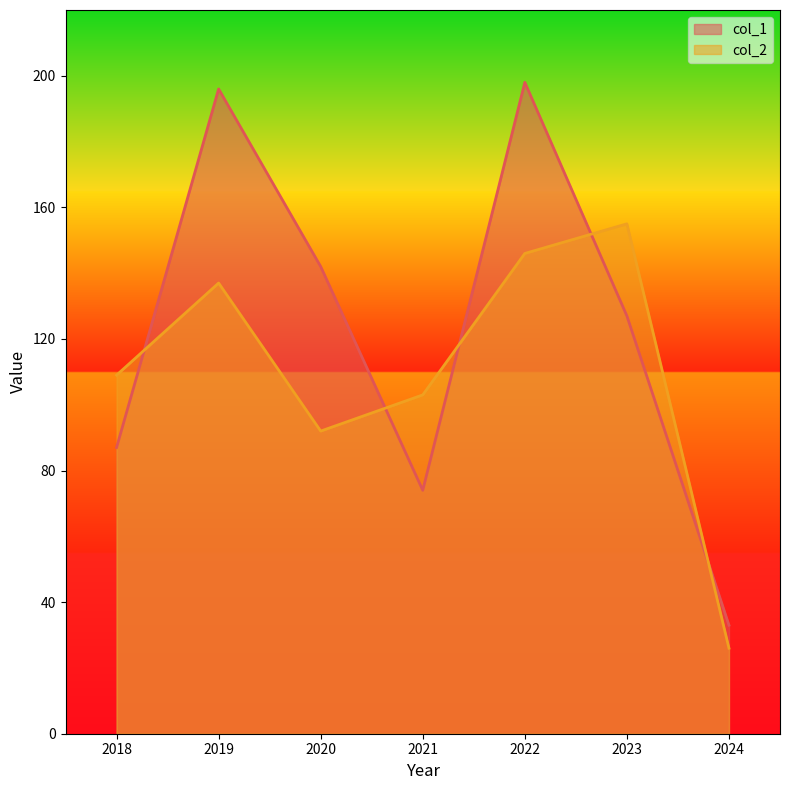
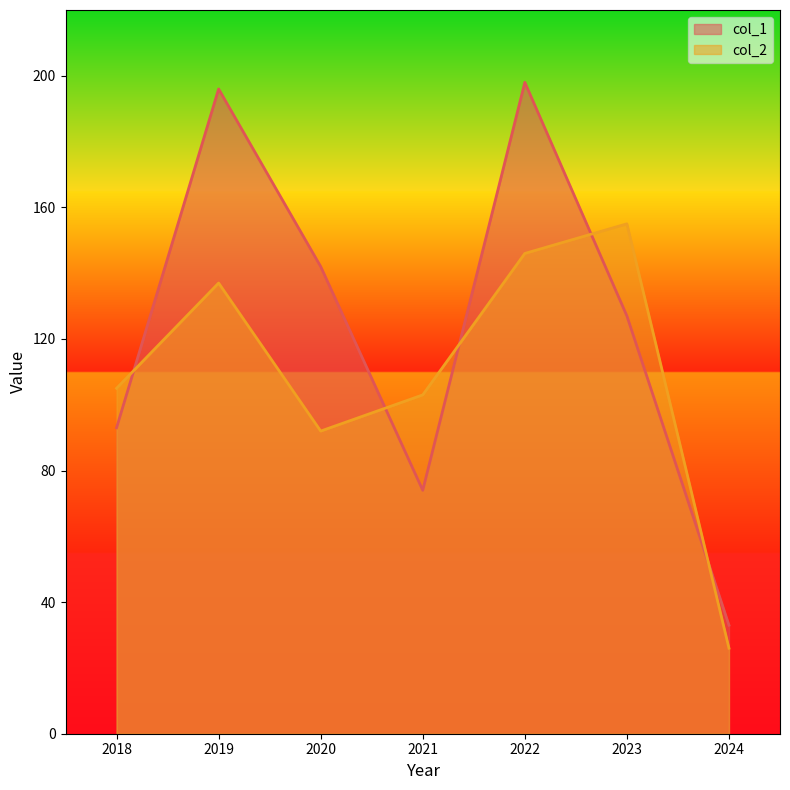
col_1, 2018: 87 -> 93
col_2, 2018: 109 -> 105
